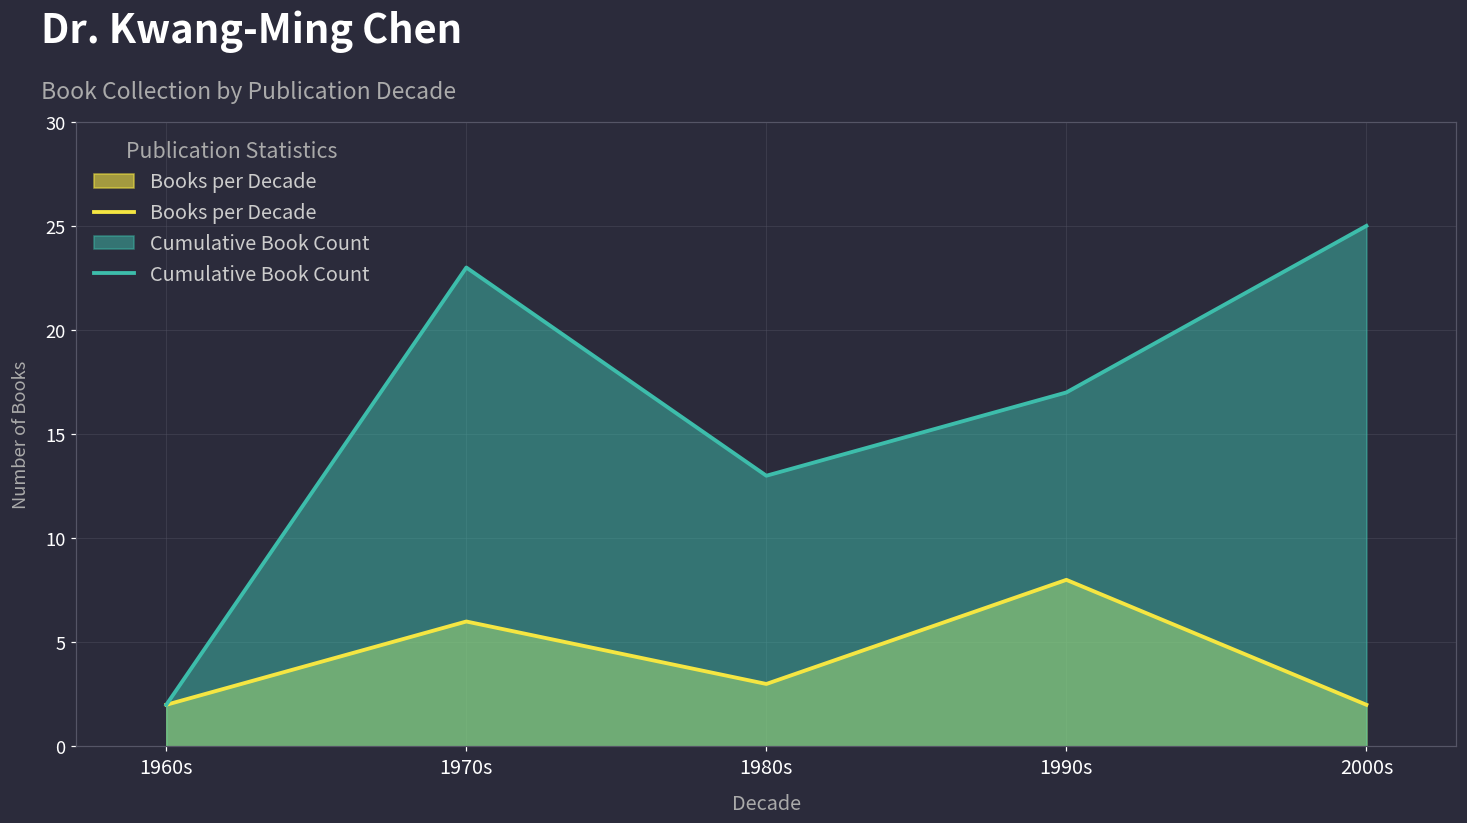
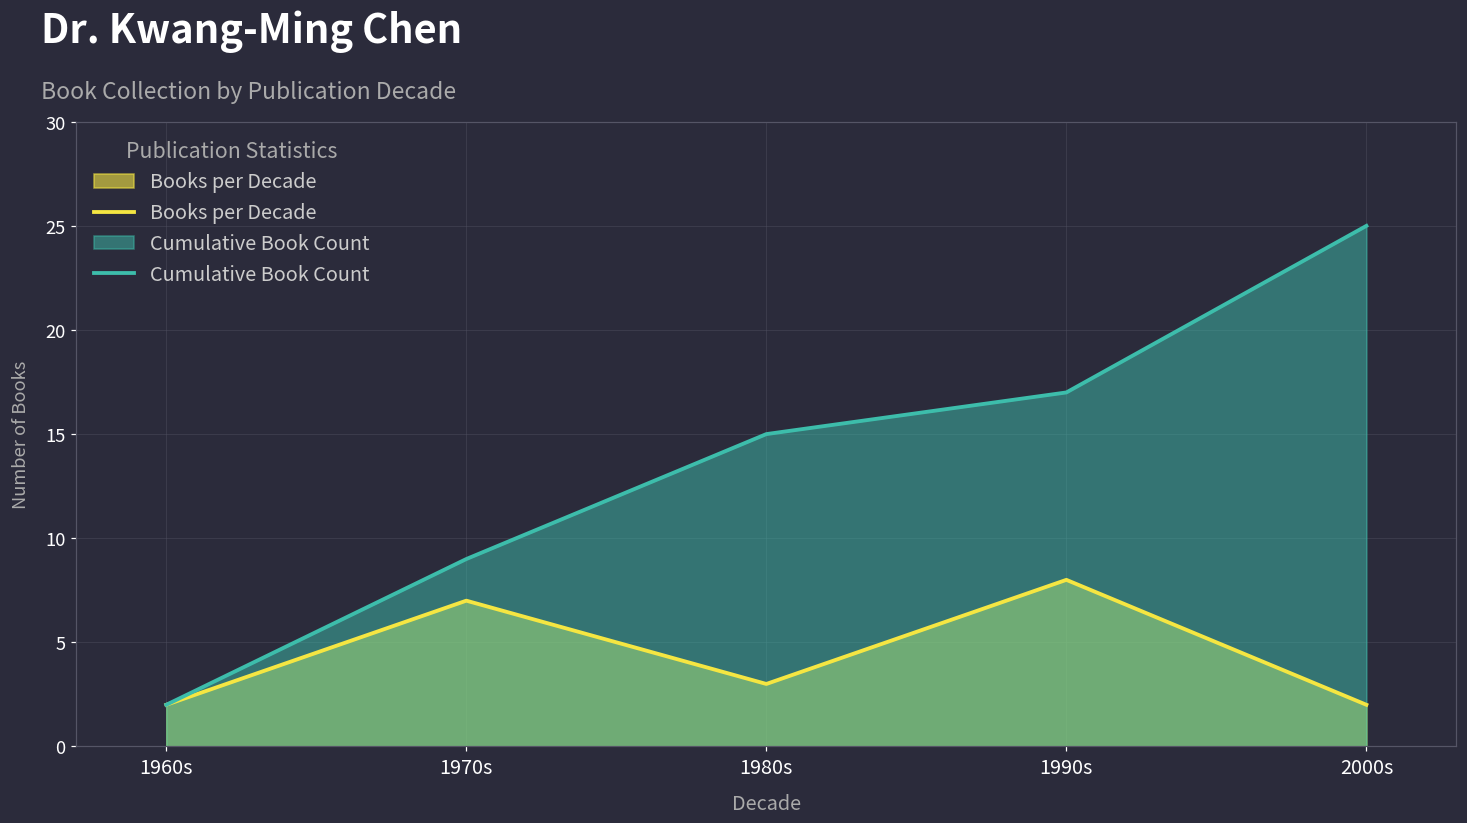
Books per Decade, 1970s: 6 -> 7
Cumulative Book Count, 1970s: 23 -> 9
Cumulative Book Count, 1980s: 13 -> 15
